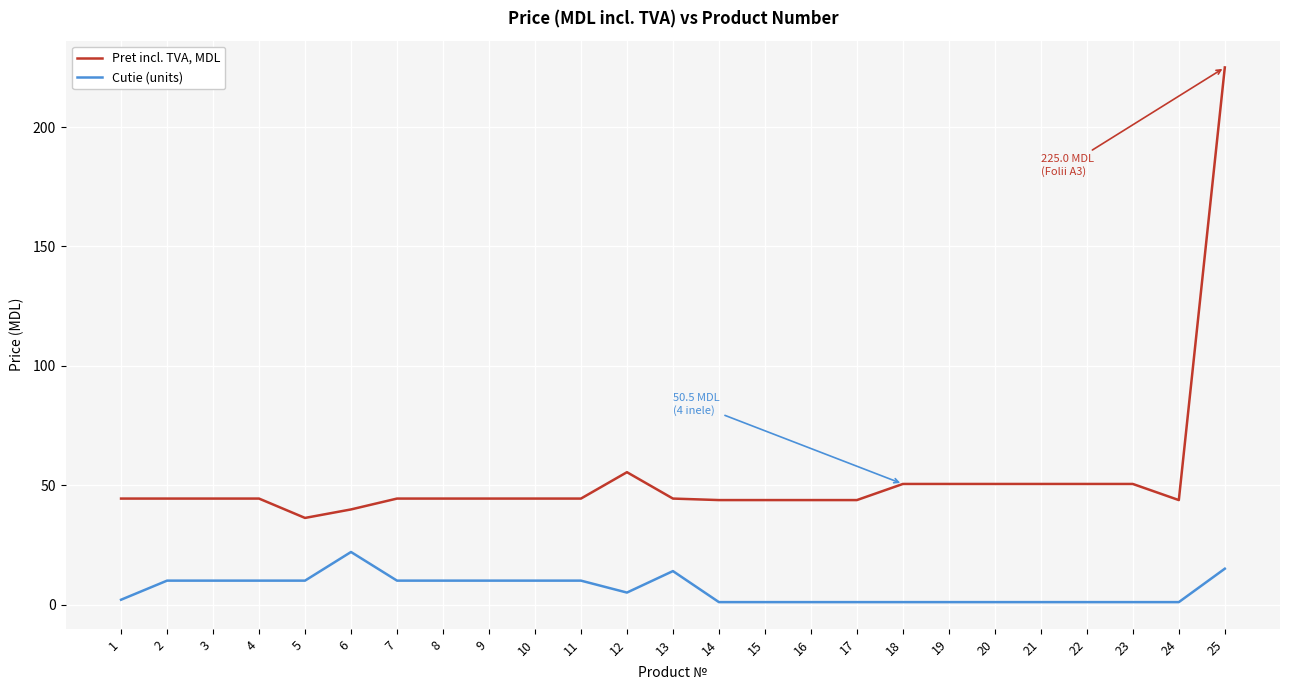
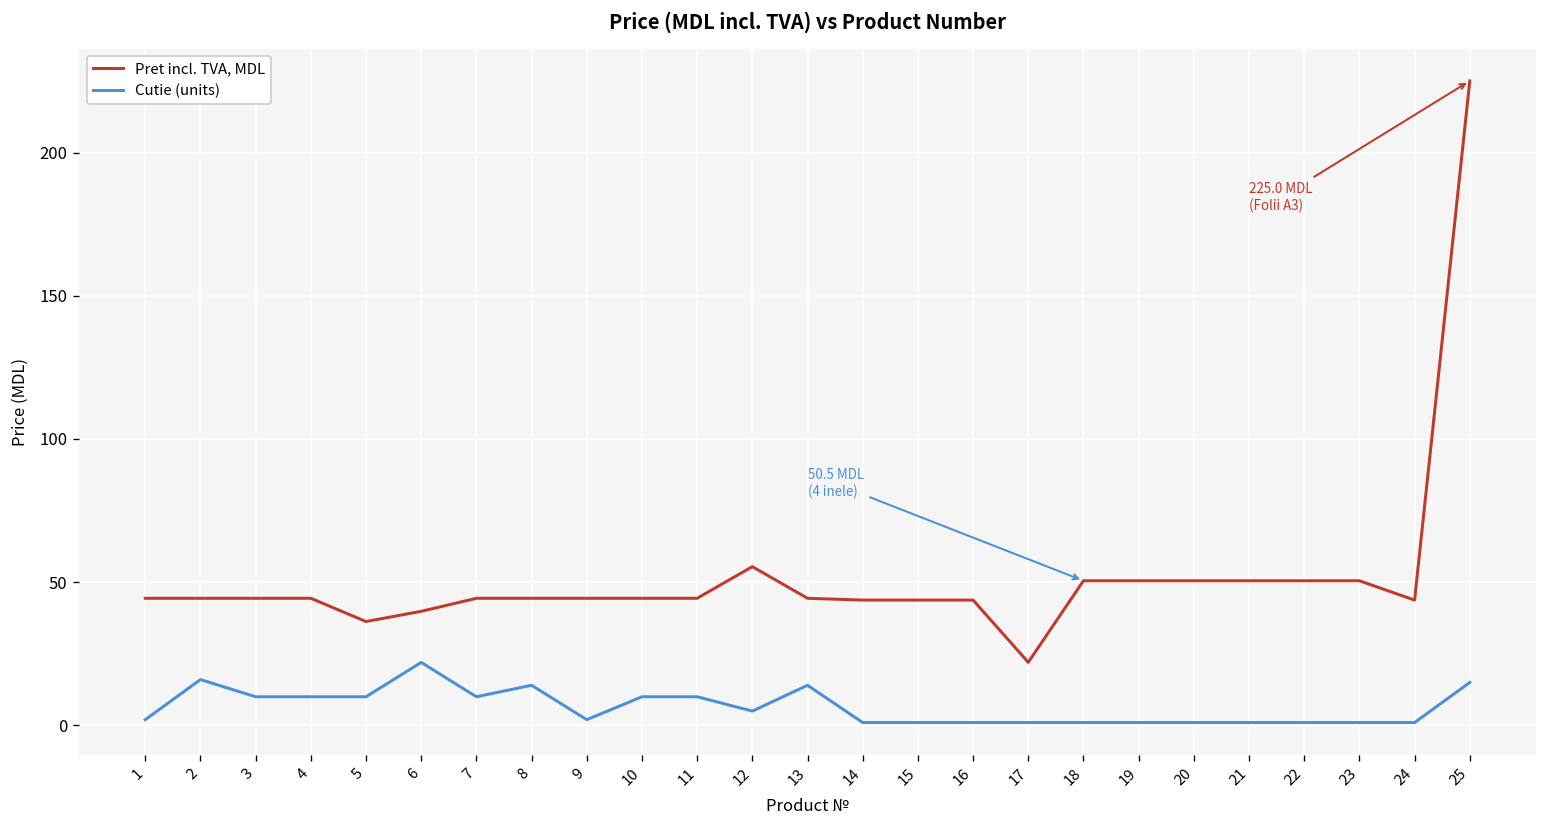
Cutie (units), 2: 10 -> 16
Cutie (units), 8: 10 -> 14
Cutie (units), 9: 10 -> 2
Pret incl. TVA, MDL, 17: 44 -> 22
